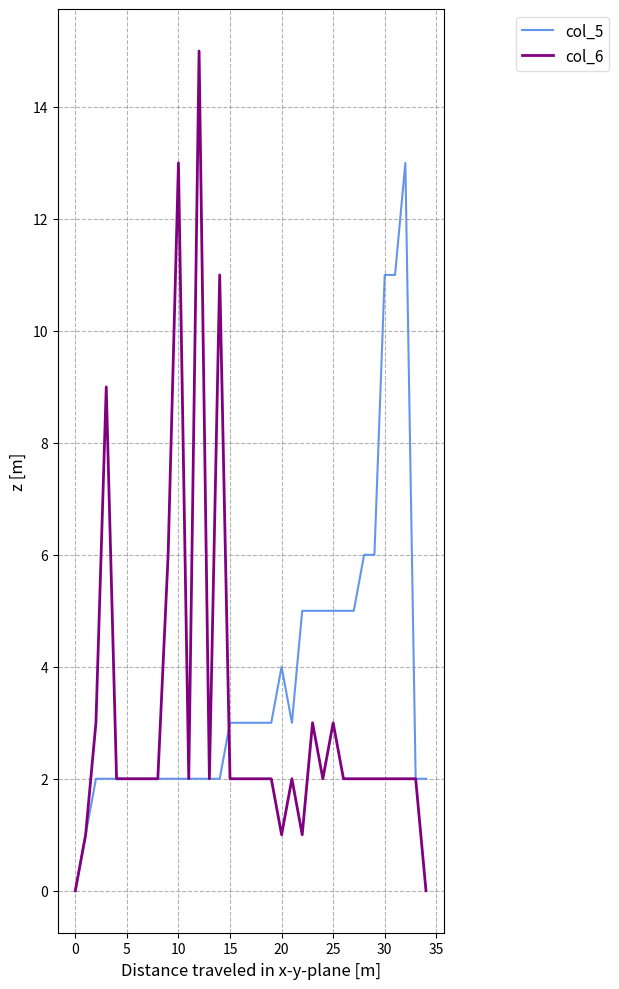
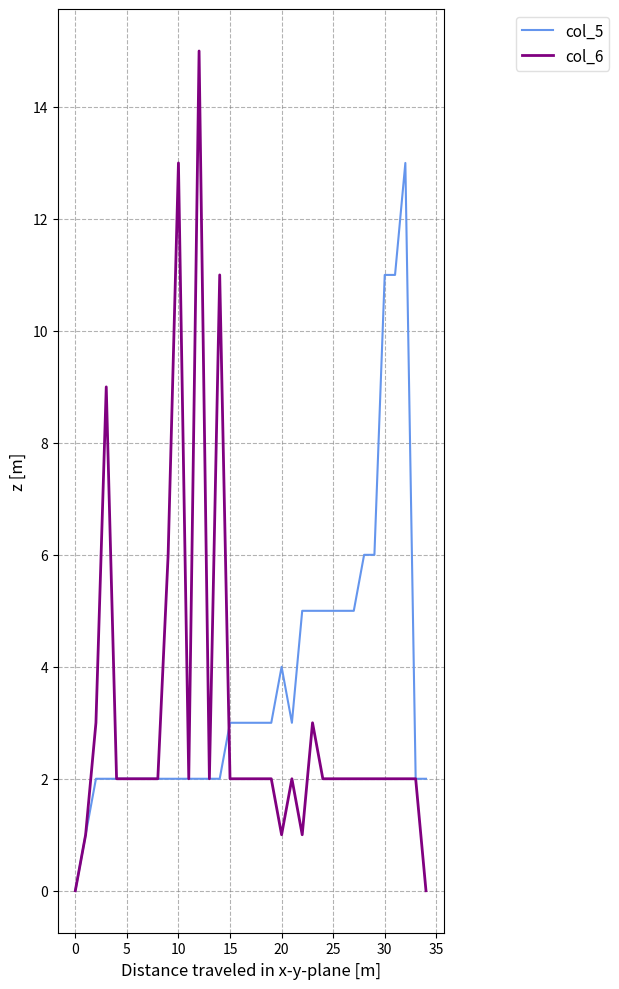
col_6, 25: 3 -> 2
